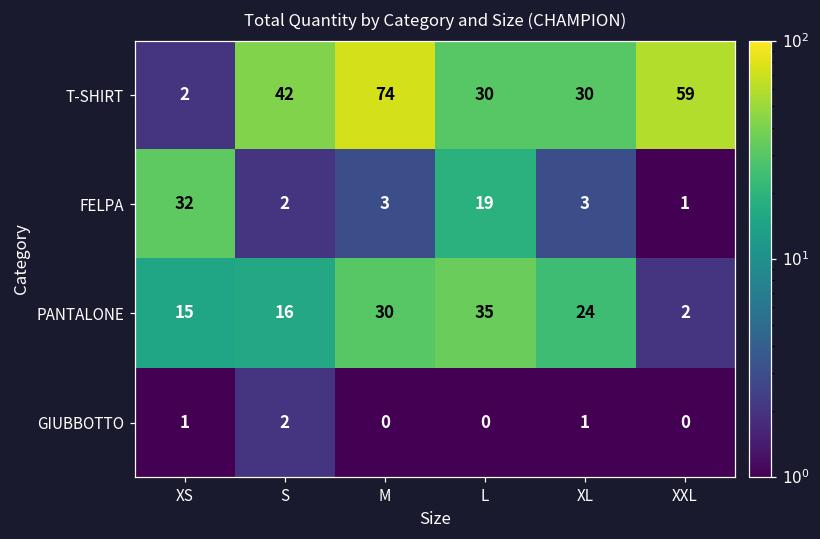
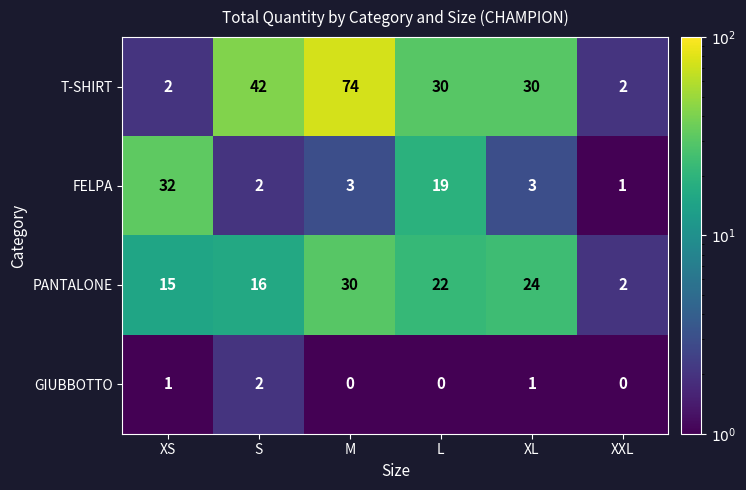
T-SHIRT, XXL: 59 -> 2
PANTALONE, L: 35 -> 22
